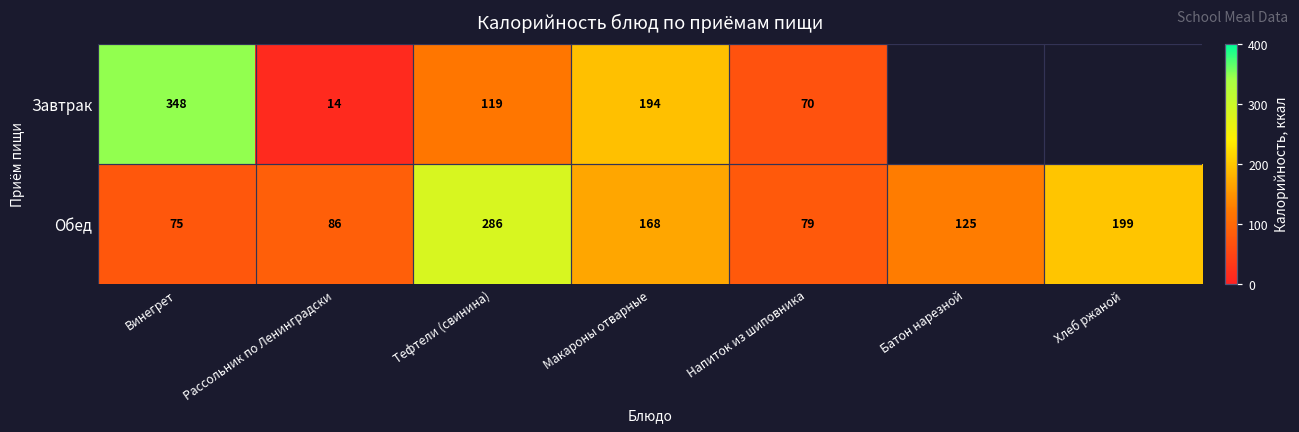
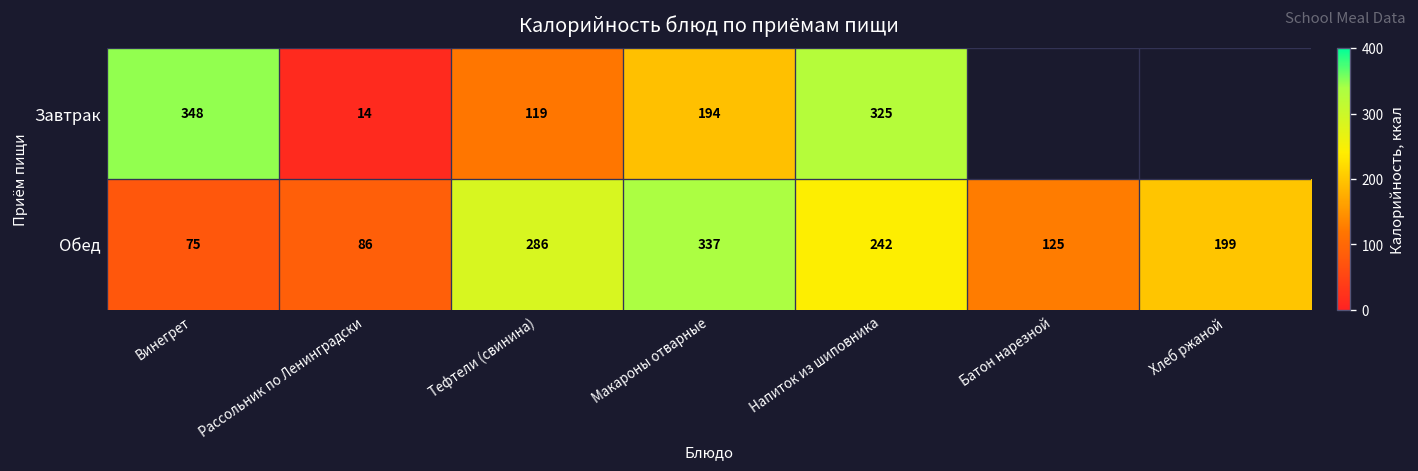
Завтрак, Напиток из шиповника: 70 -> 325
Обед, Макароны отварные: 168 -> 337
Обед, Напиток из шиповника: 79 -> 242
